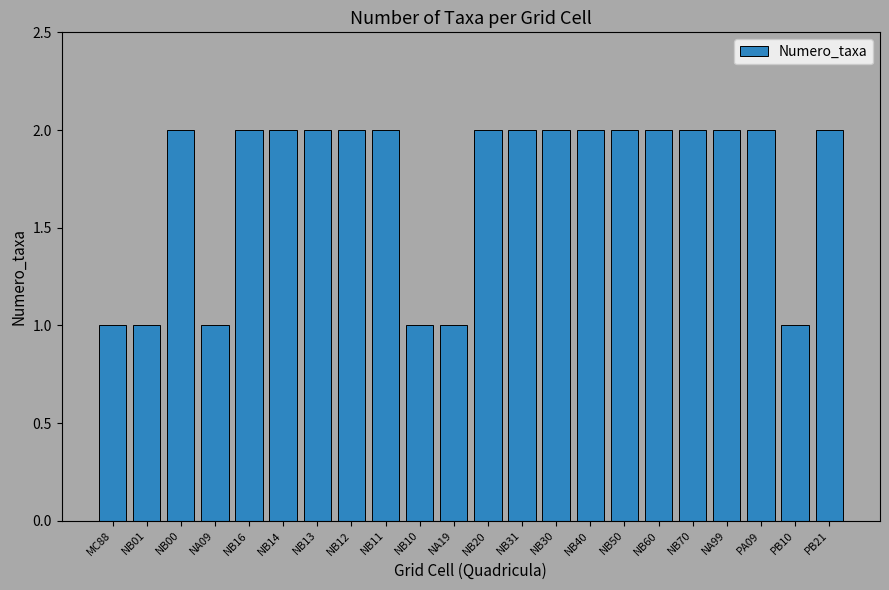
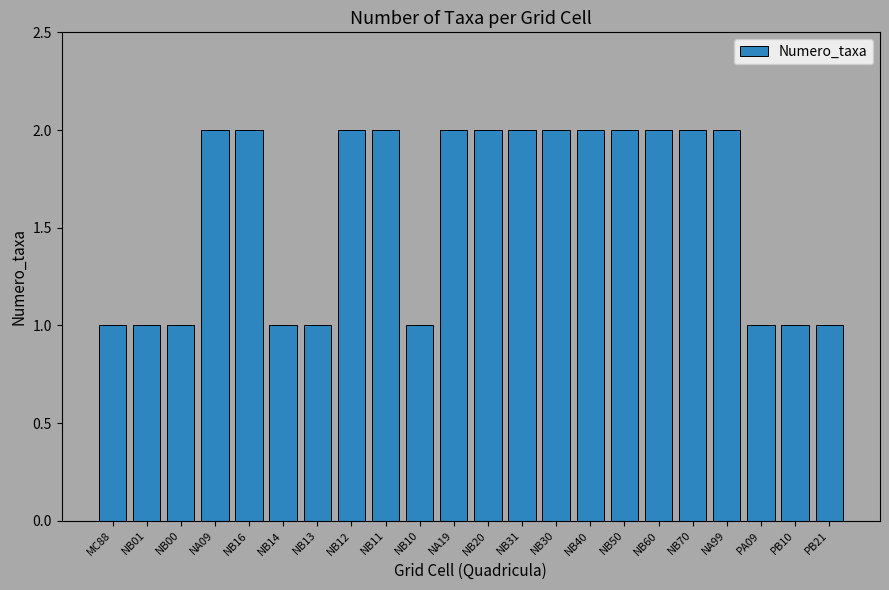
NB00: 2 -> 1
NA09: 1 -> 2
NB14: 2 -> 1
NB13: 2 -> 1
NA19: 1 -> 2
PA09: 2 -> 1
PB21: 2 -> 1
